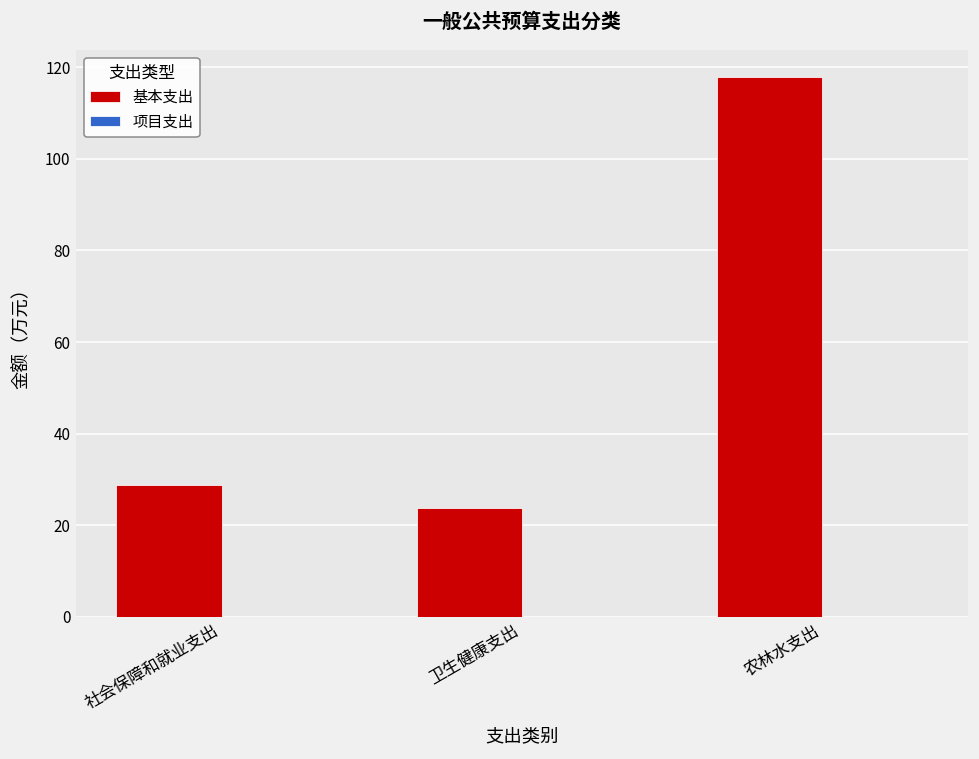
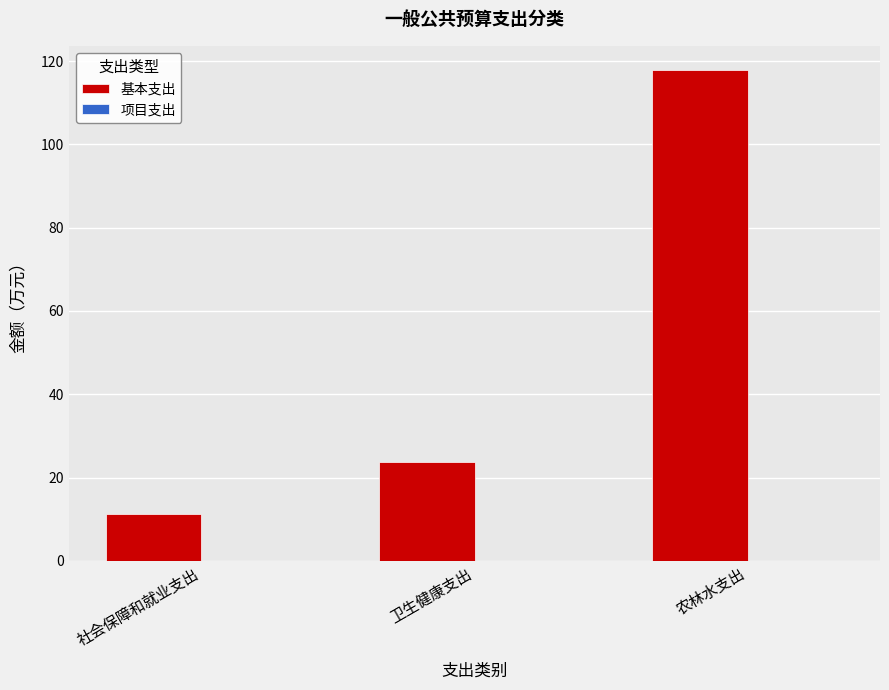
基本支出, 社会保障和就业支出: 29 -> 11
